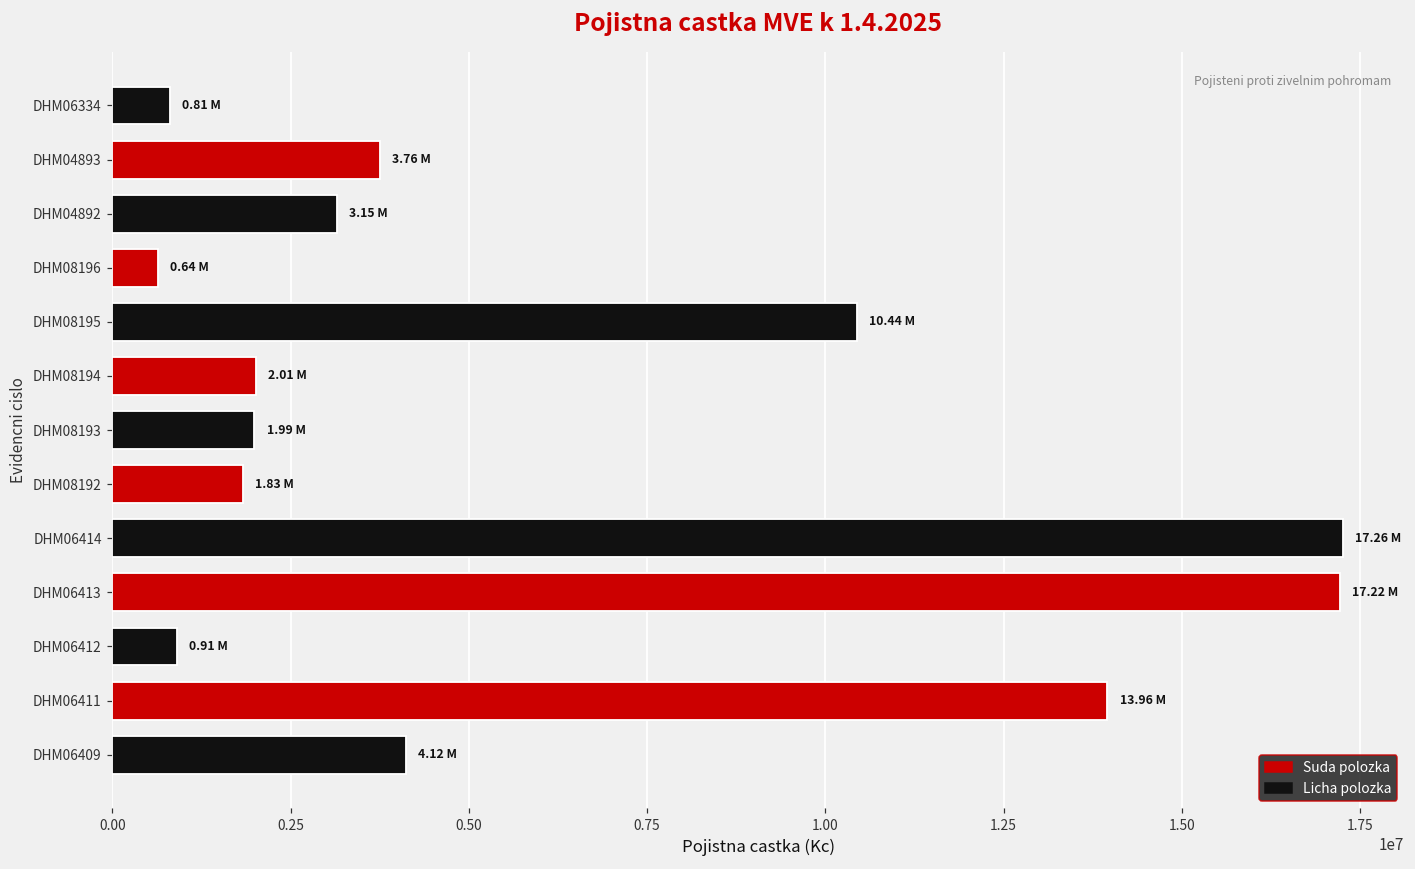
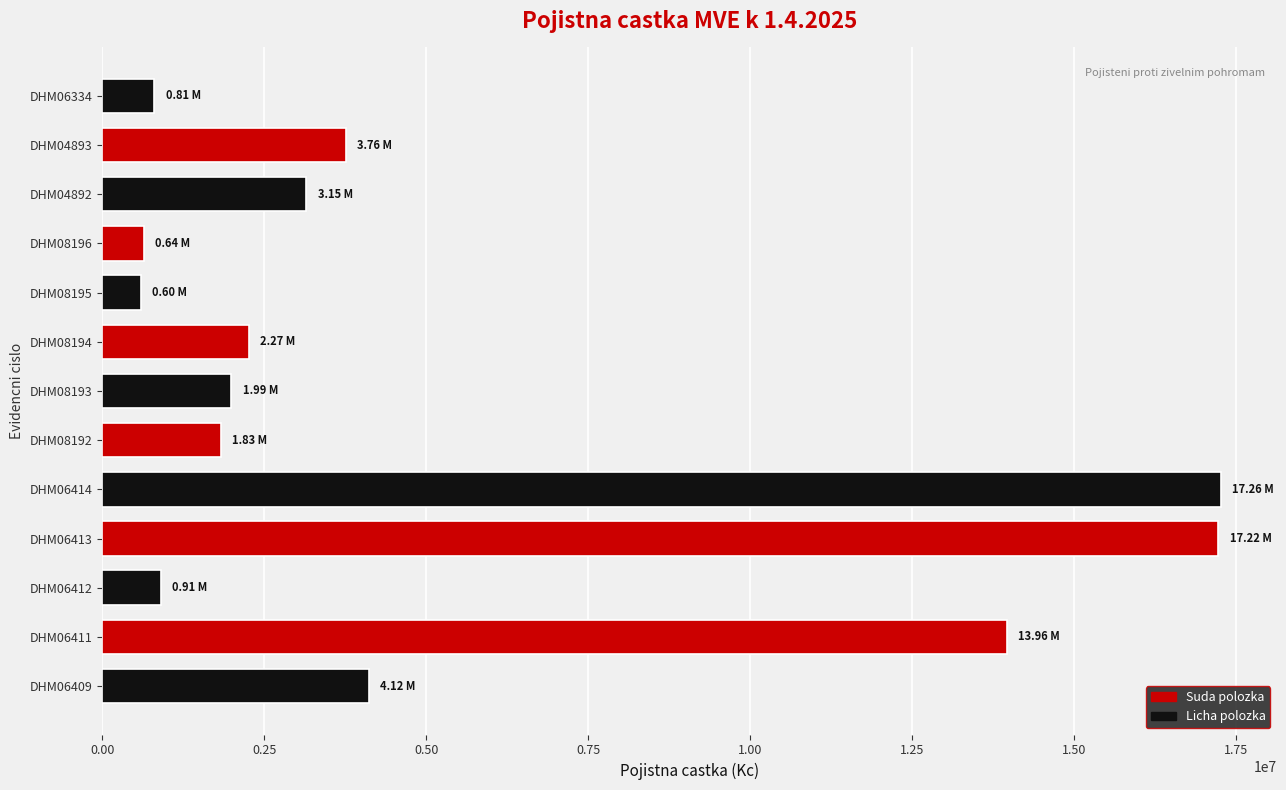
DHM08195: 10.44 -> 0.60
DHM08194: 2.01 -> 2.27
